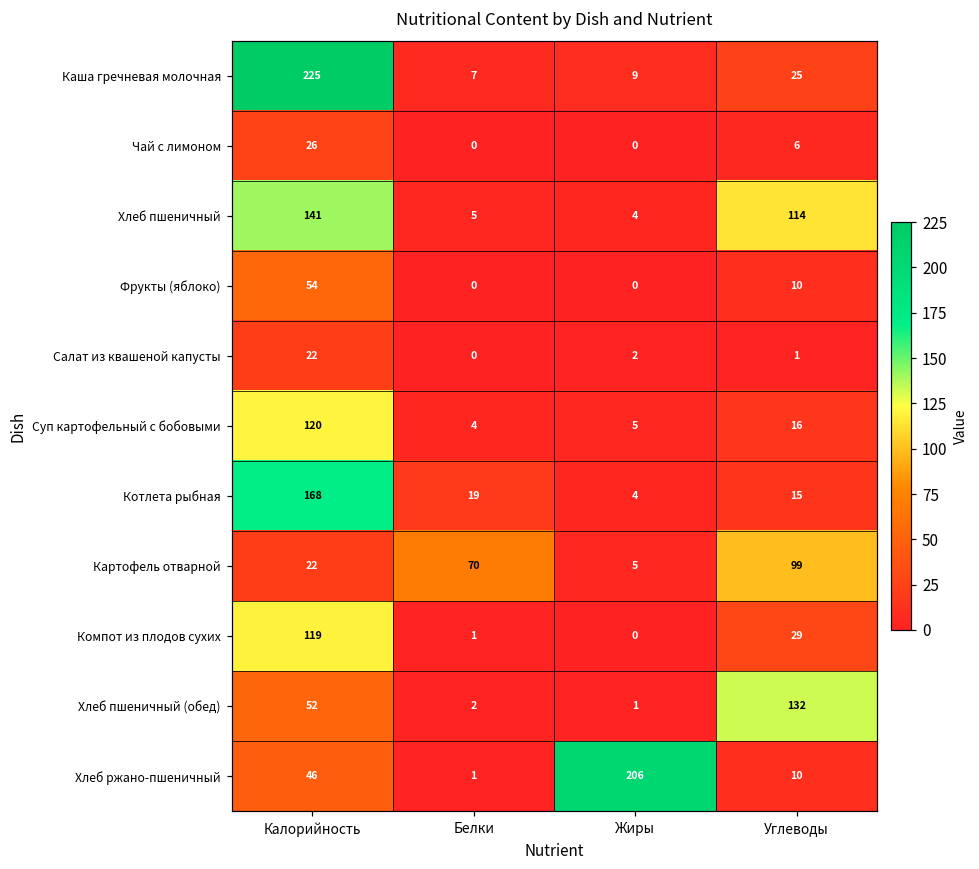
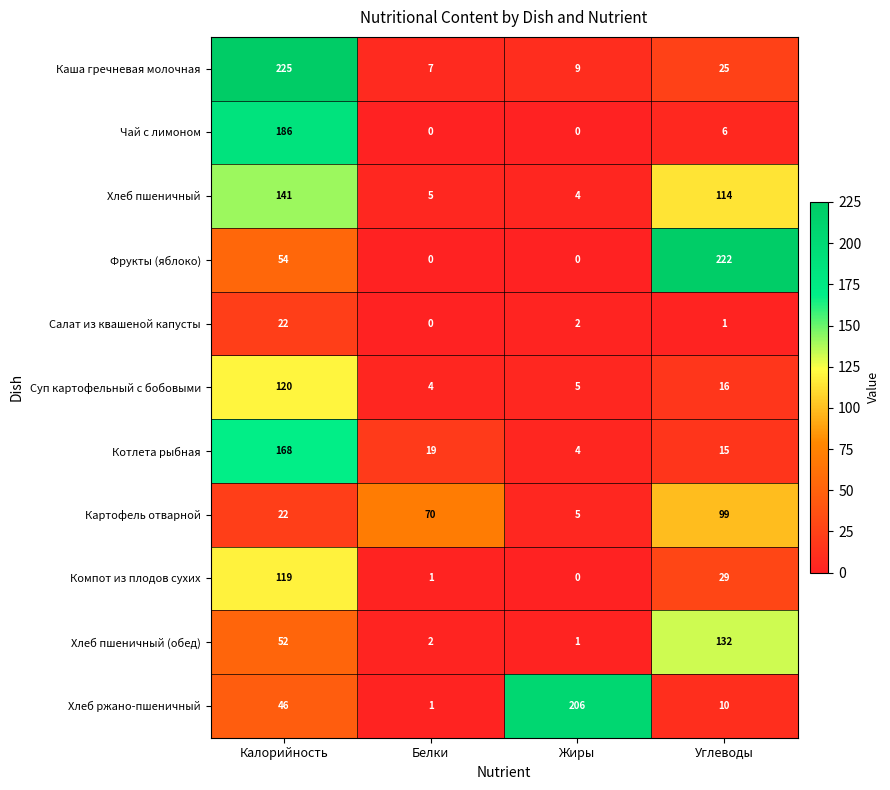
Чай с лимоном, Калорийность: 26 -> 186
Фрукты (яблоко), Углеводы: 10 -> 222
